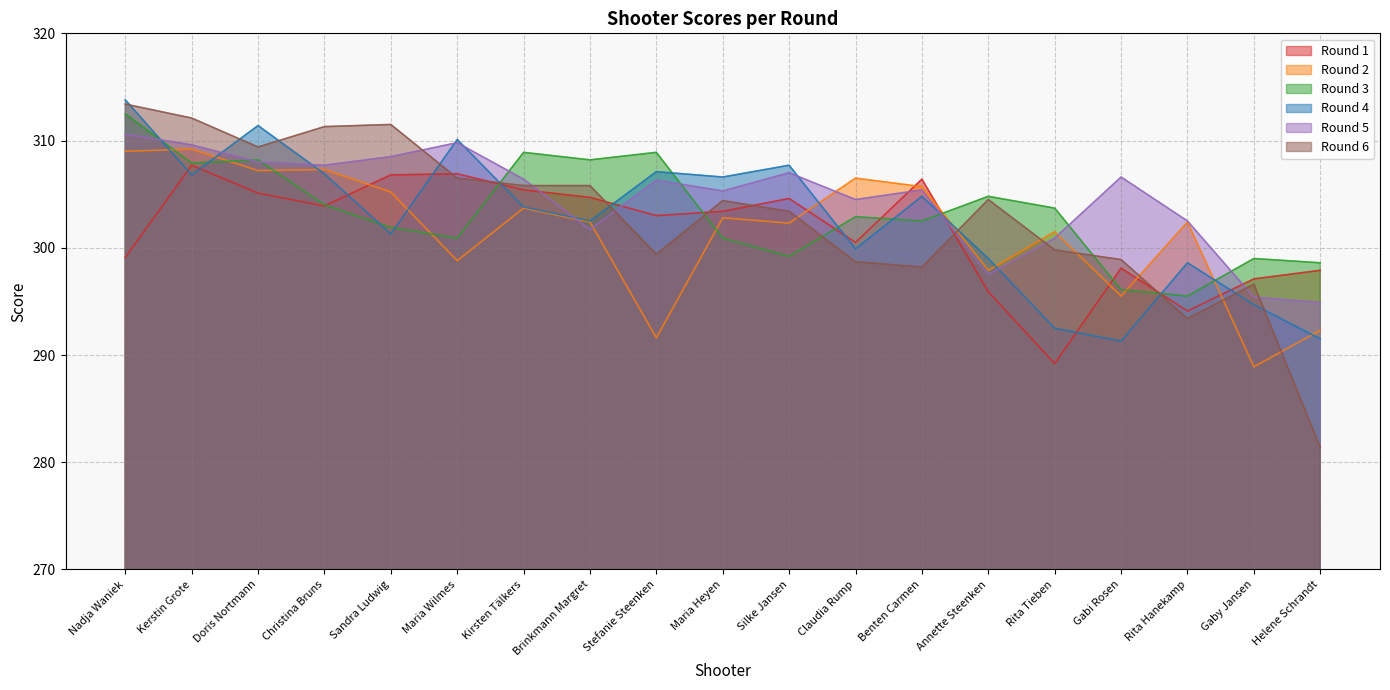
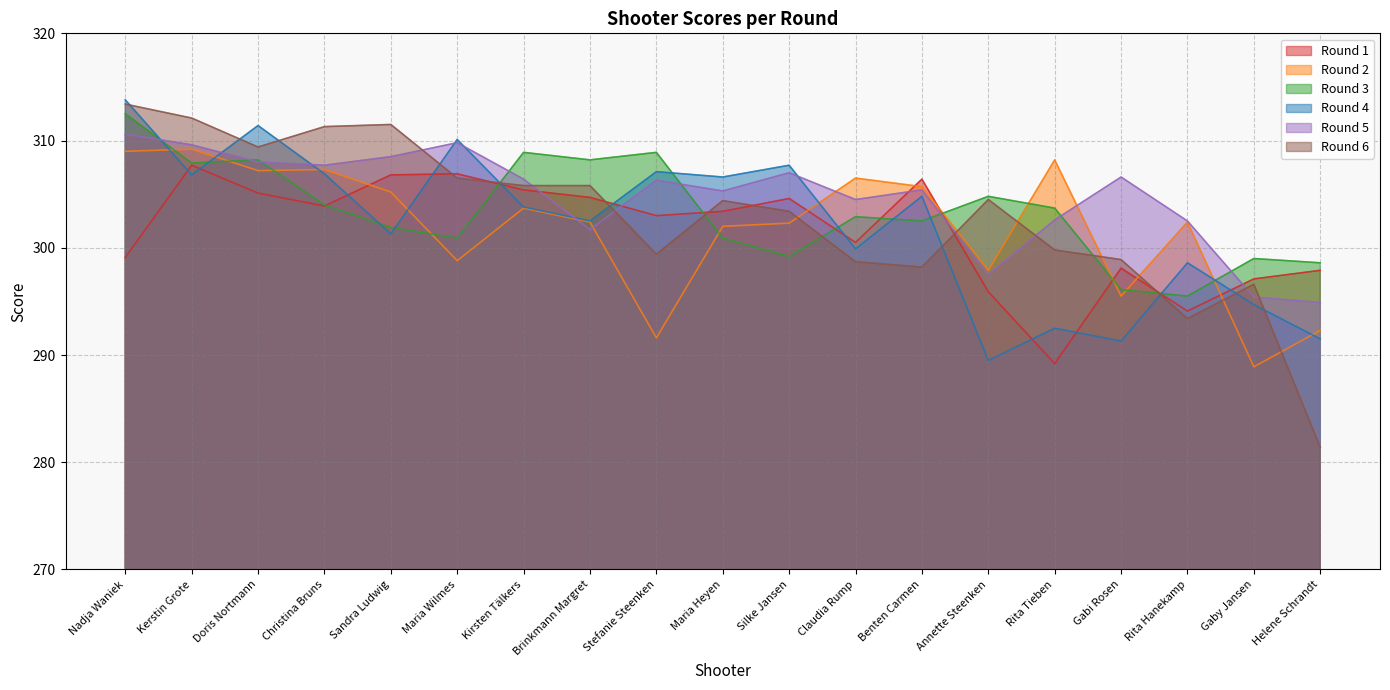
Round 2, Maria Heyen: 302.8 -> 302.0
Round 4, Annette Steenken: 299.0 -> 289.5
Round 2, Rita Tieben: 301.5 -> 308.2
Round 5, Rita Tieben: 300.9 -> 302.6
